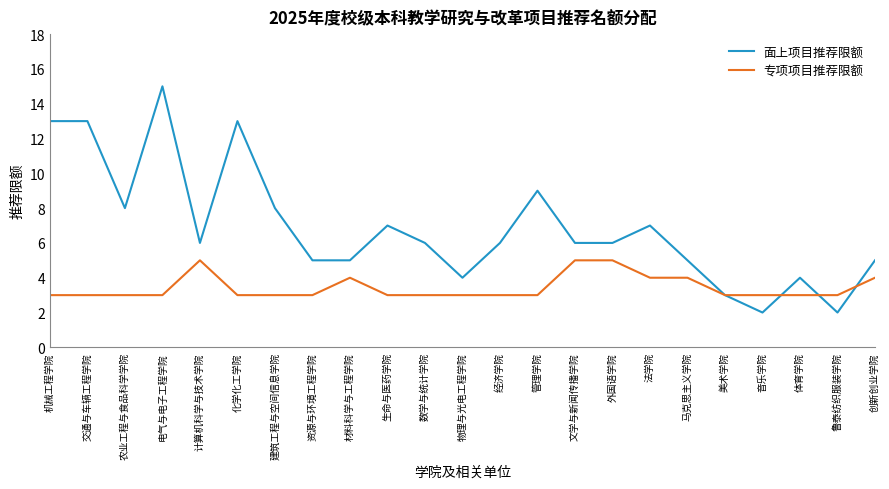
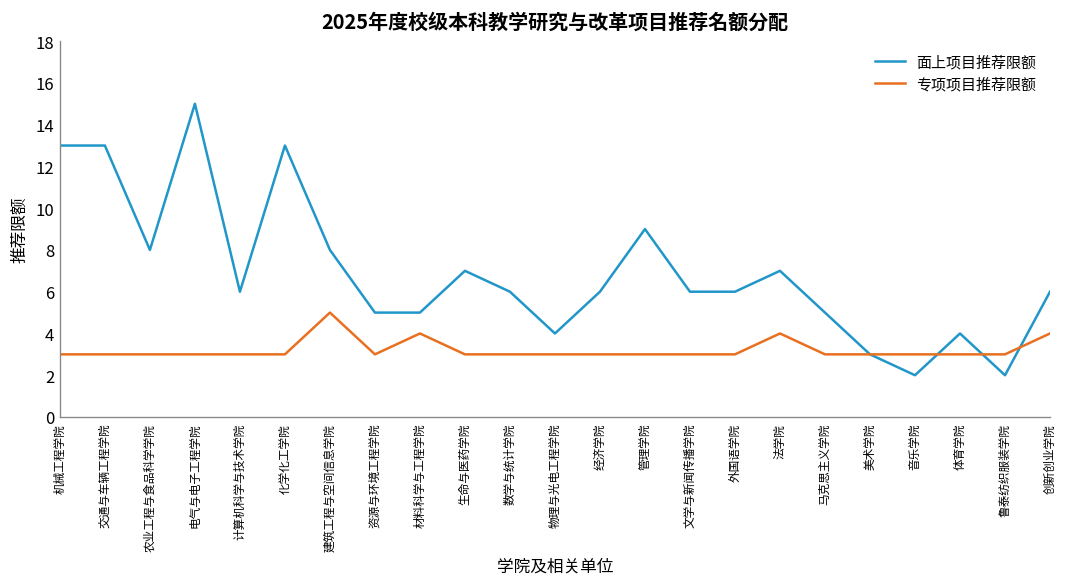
专项项目推荐限额, 计算机科学与技术学院: 5 -> 3
专项项目推荐限额, 建筑工程与空间信息学院: 3 -> 5
专项项目推荐限额, 文学与新闻传播学院: 5 -> 3
专项项目推荐限额, 外国语学院: 5 -> 3
专项项目推荐限额, 马克思主义学院: 4 -> 3
面上项目推荐限额, 创新创业学院: 5 -> 6
